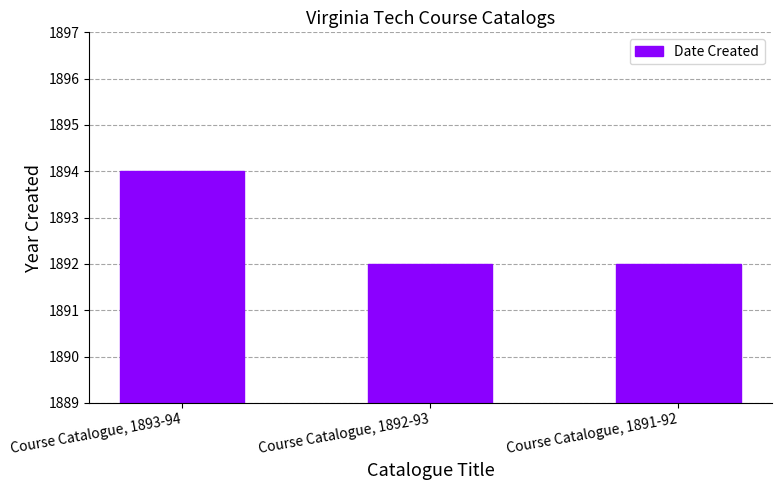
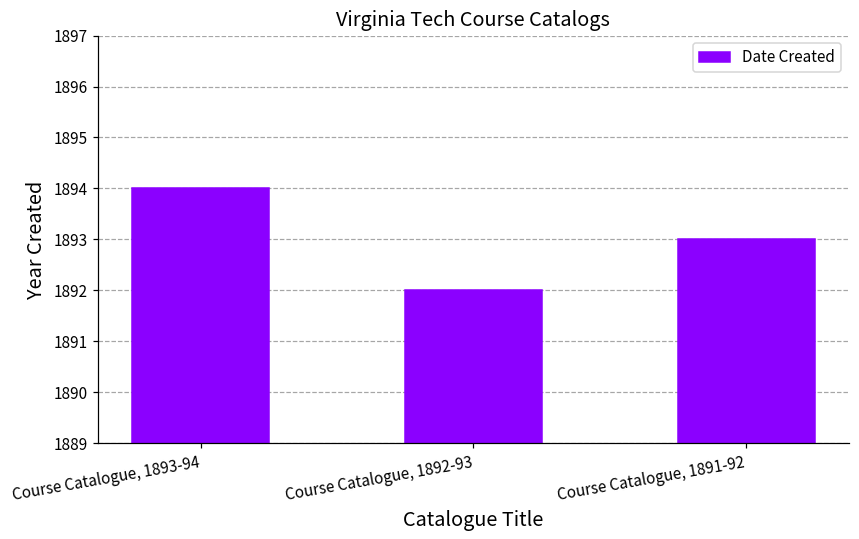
Course Catalogue, 1891-92: 1892 -> 1893
